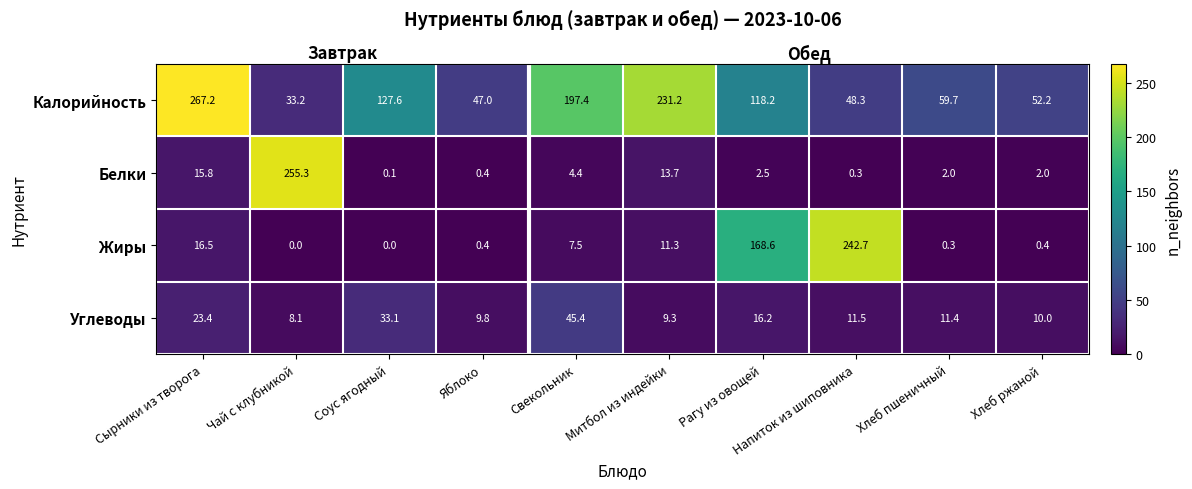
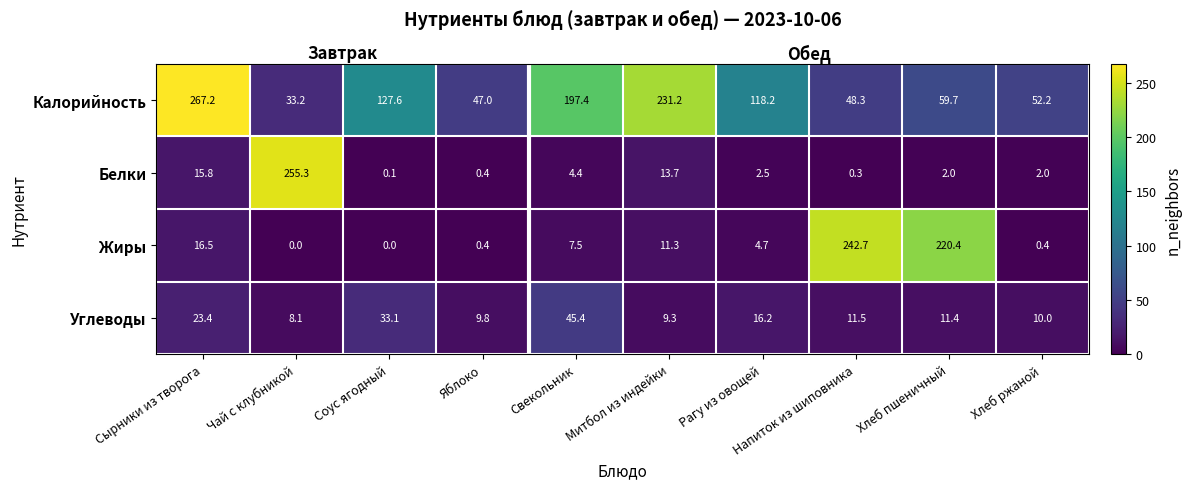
Жиры, Рагу из овощей: 168.6 -> 4.7
Жиры, Хлеб пшеничный: 0.3 -> 220.4
